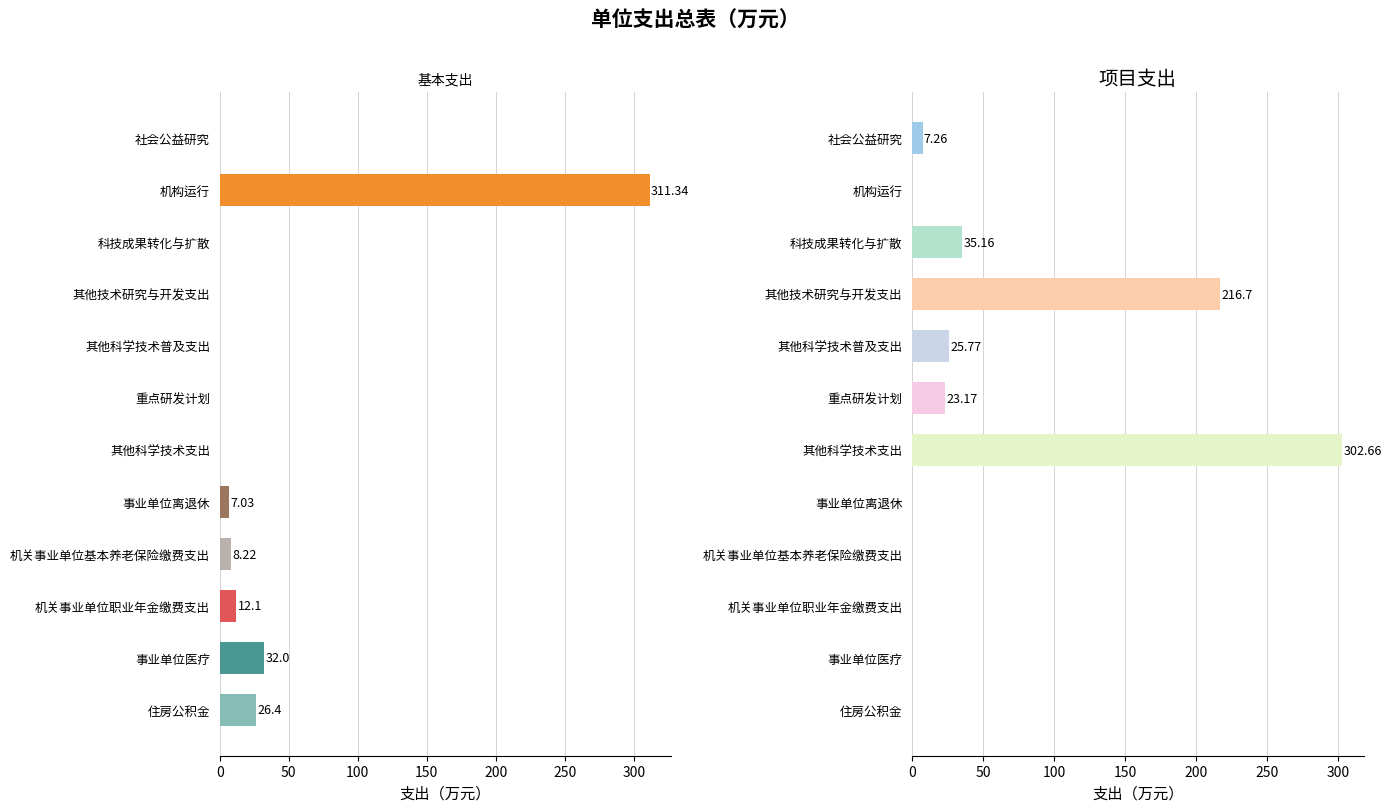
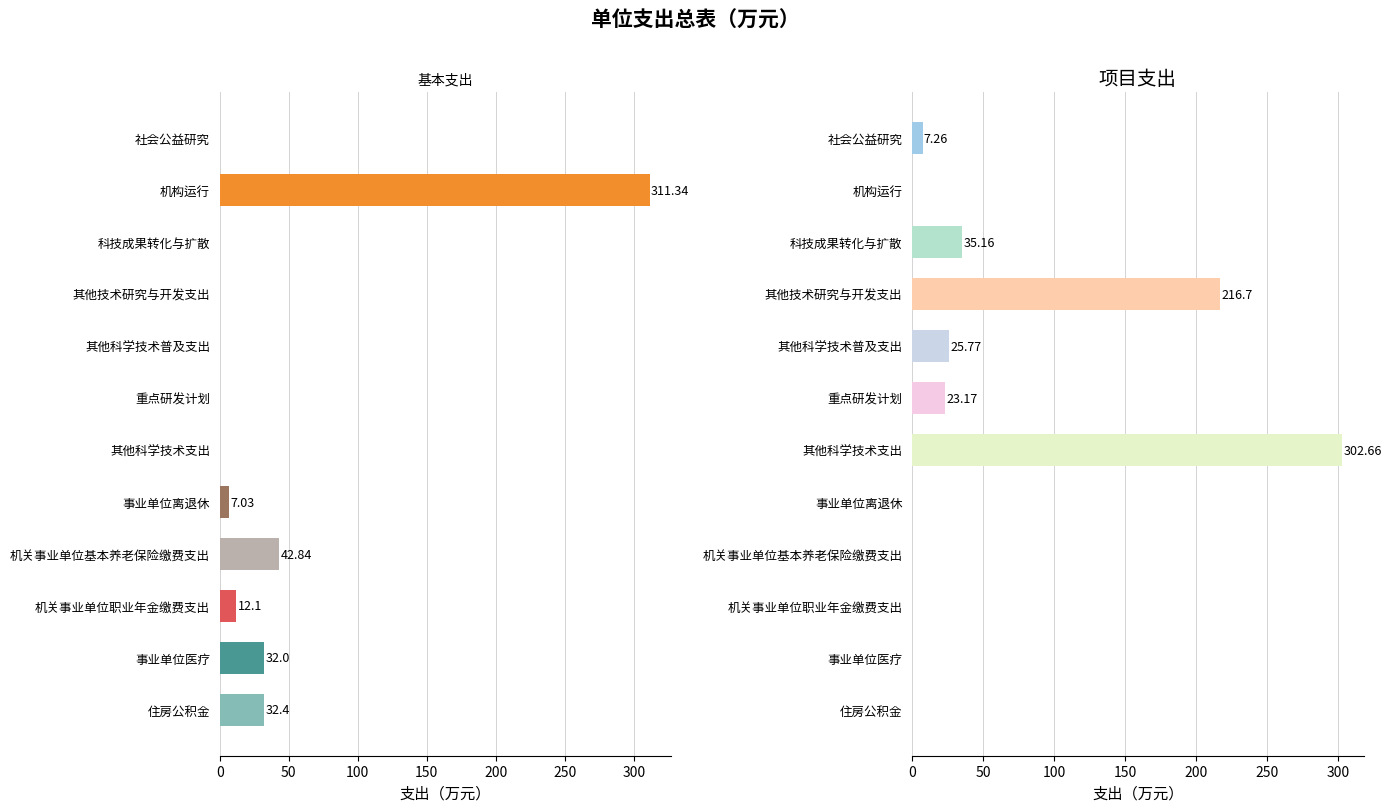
基本支出, 机关事业单位基本养老保险缴费支出: 8.22 -> 42.84
基本支出, 住房公积金: 26.4 -> 32.4
